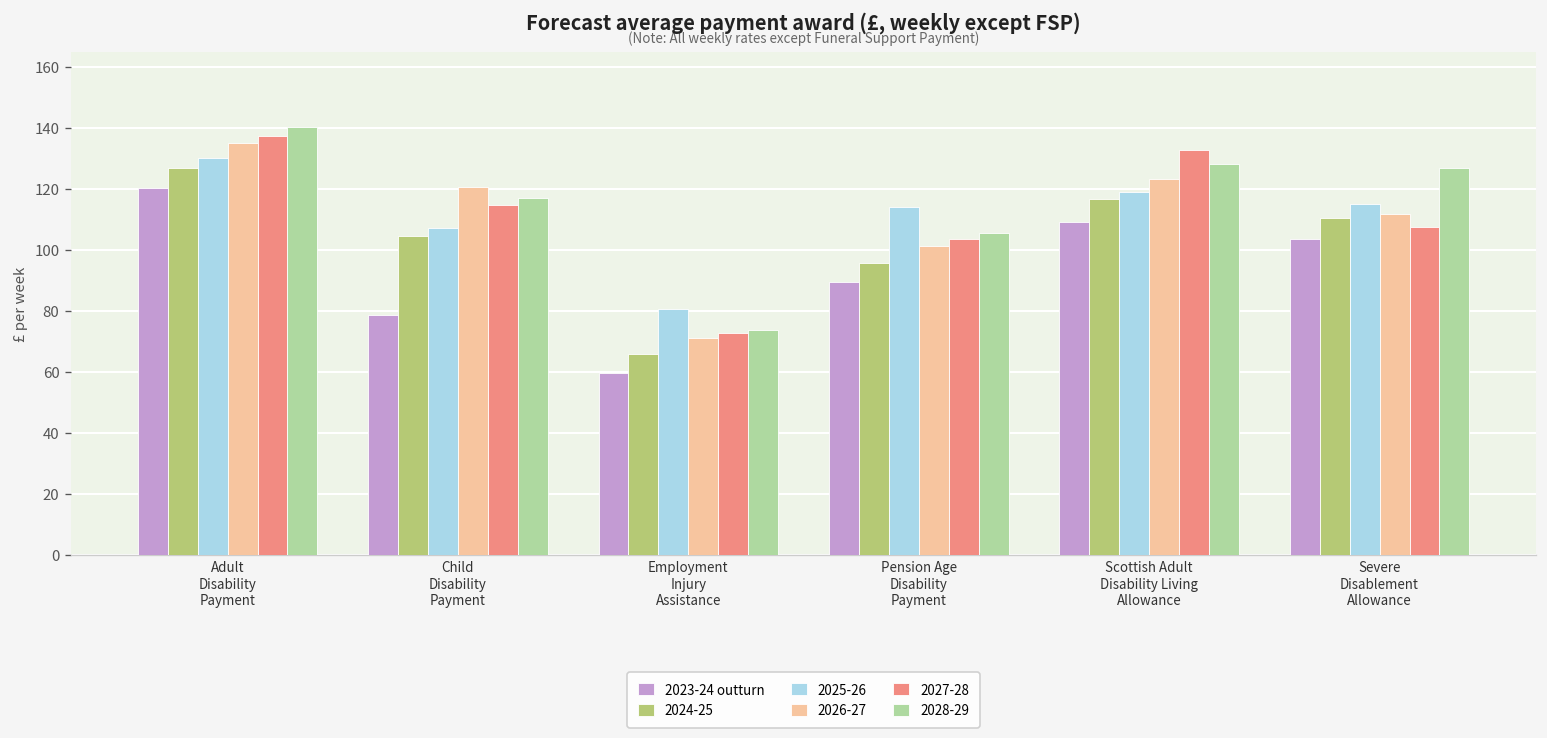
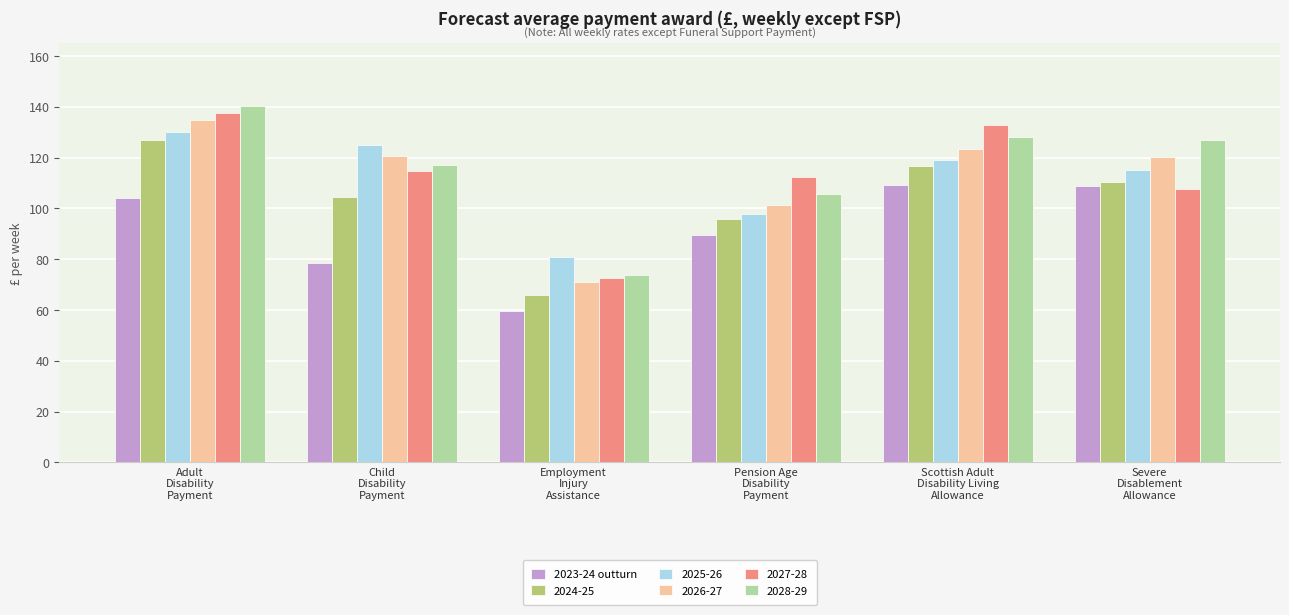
2023-24 outturn, Adult Disability Payment: 121 -> 104
2025-26, Child Disability Payment: 107 -> 125
2025-26, Pension Age Disability Payment: 114 -> 98
2027-28, Pension Age Disability Payment: 103 -> 112
2023-24 outturn, Severe Disablement Allowance: 104 -> 109
2026-27, Severe Disablement Allowance: 112 -> 120
